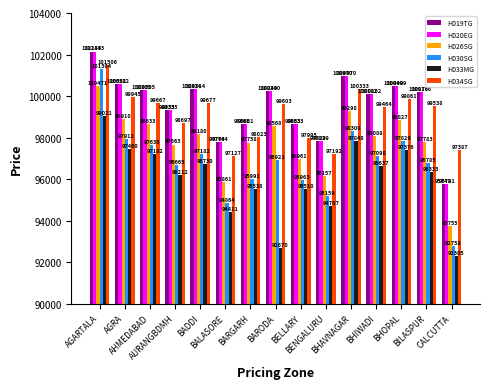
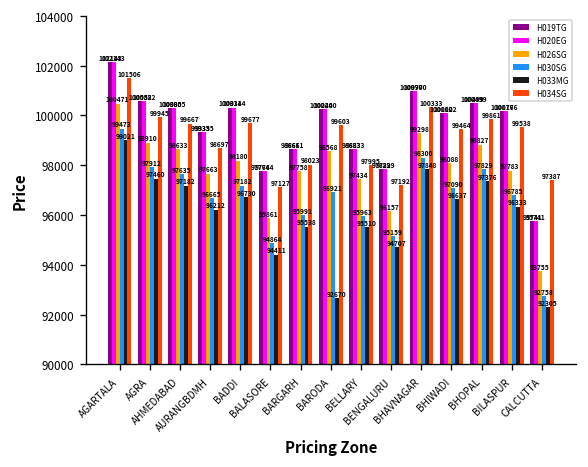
H030SG, AGARTALA: 101304 -> 99473
H026SG, BELLARY: 96961 -> 97434
